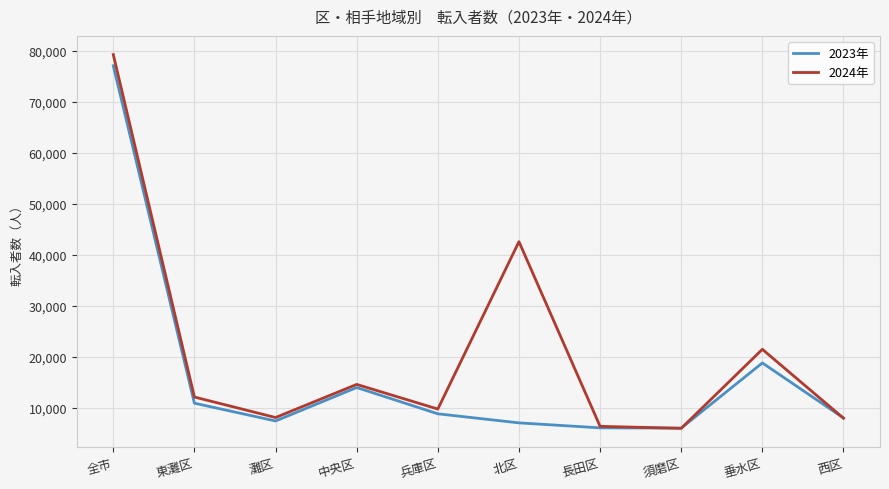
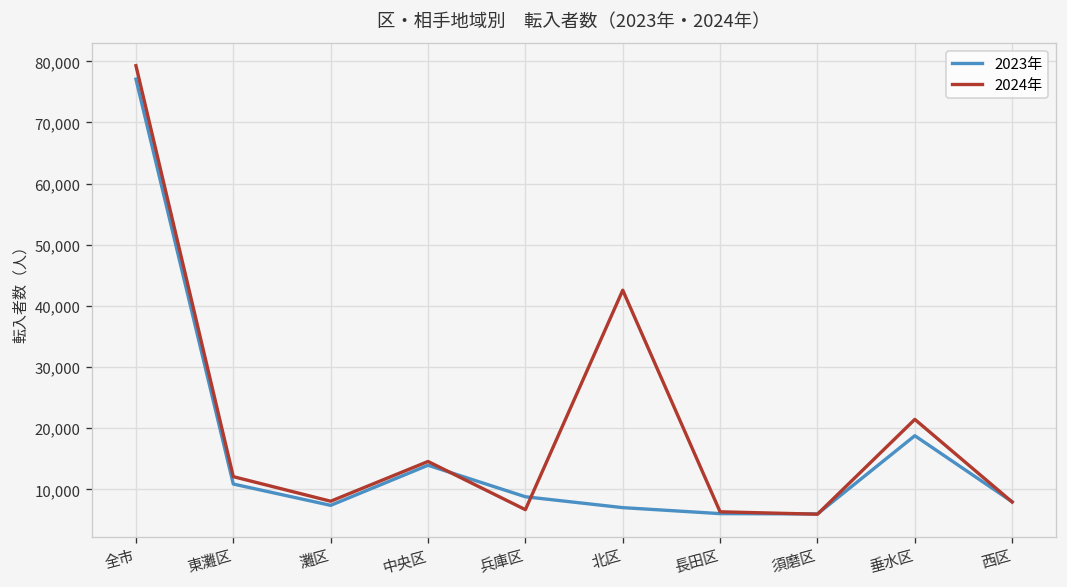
2024年, 兵庫区: 10,000 -> 7,000
